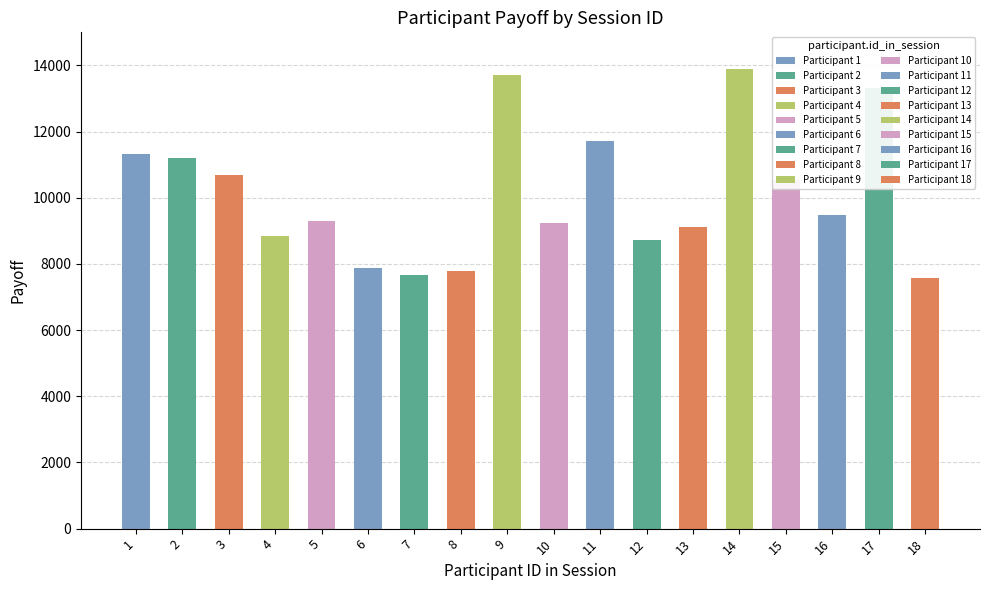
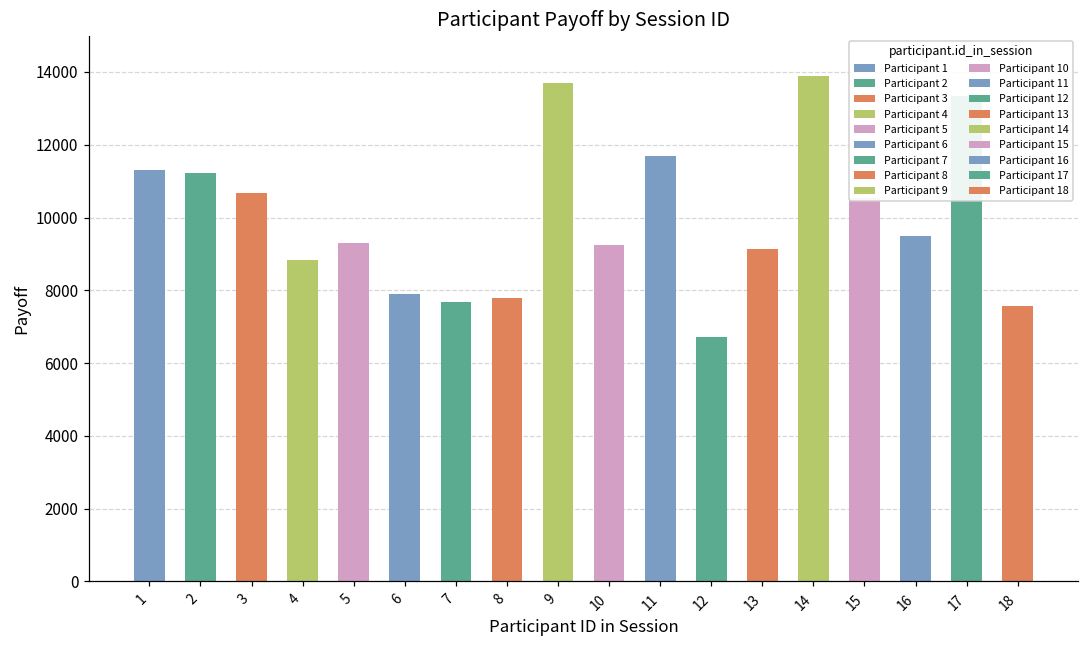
12: 8700 -> 6700
